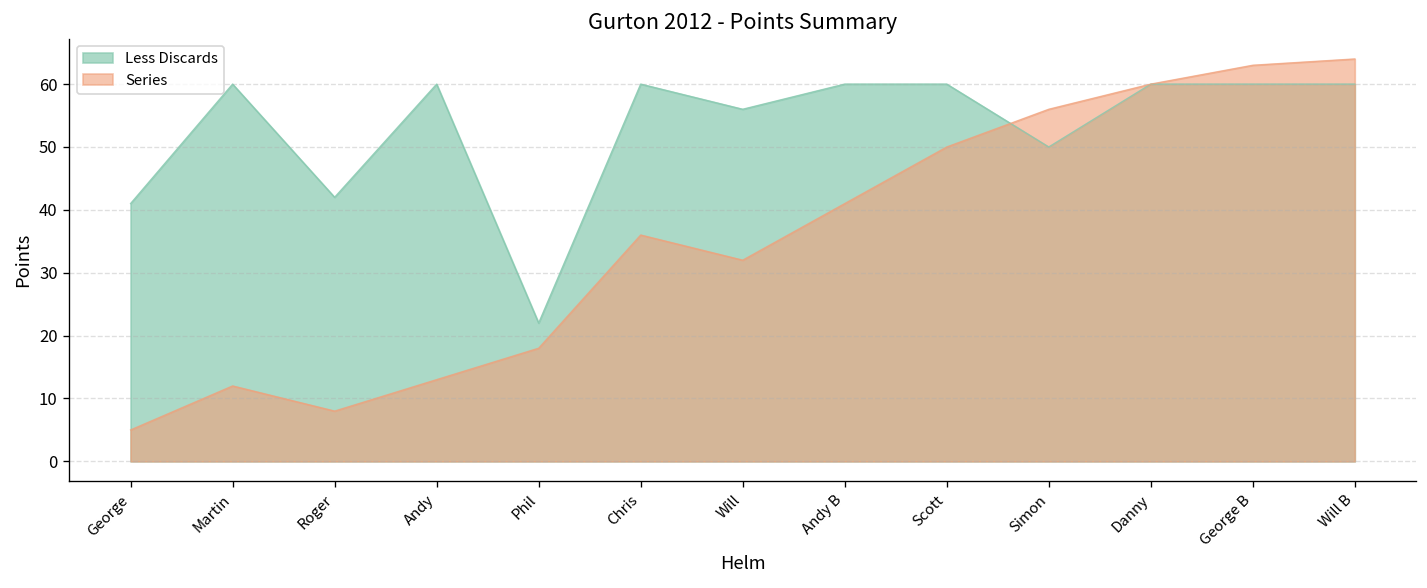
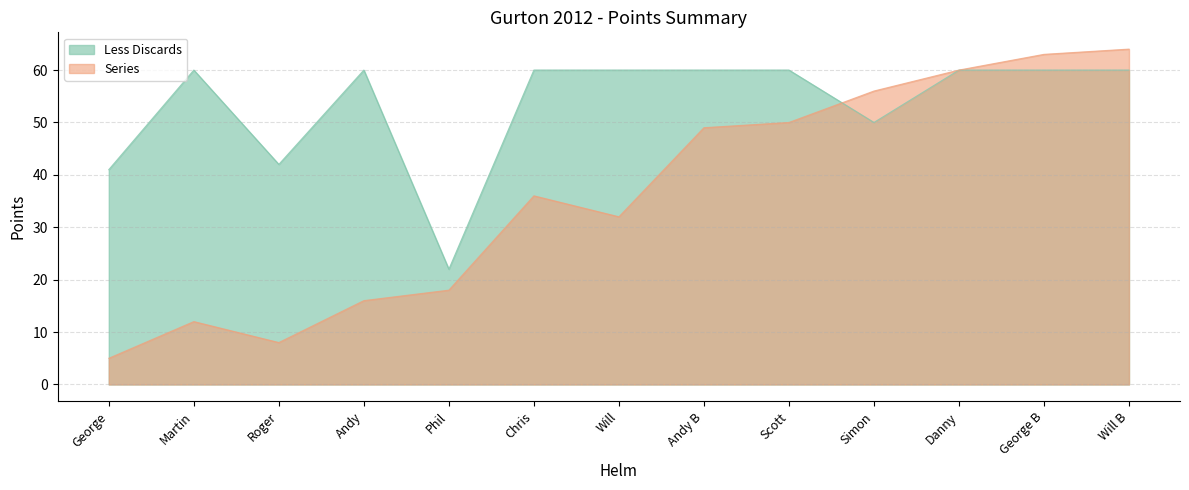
Series, Andy: 13 -> 16
Less Discards, Will: 56 -> 60
Series, Andy B: 41 -> 49
